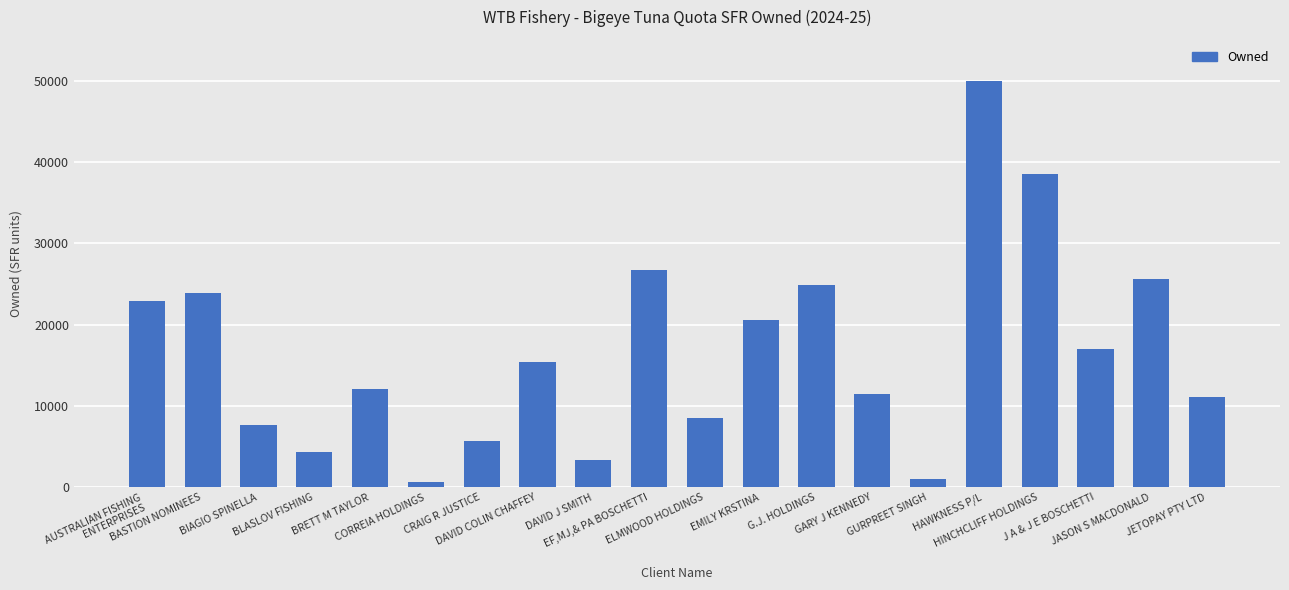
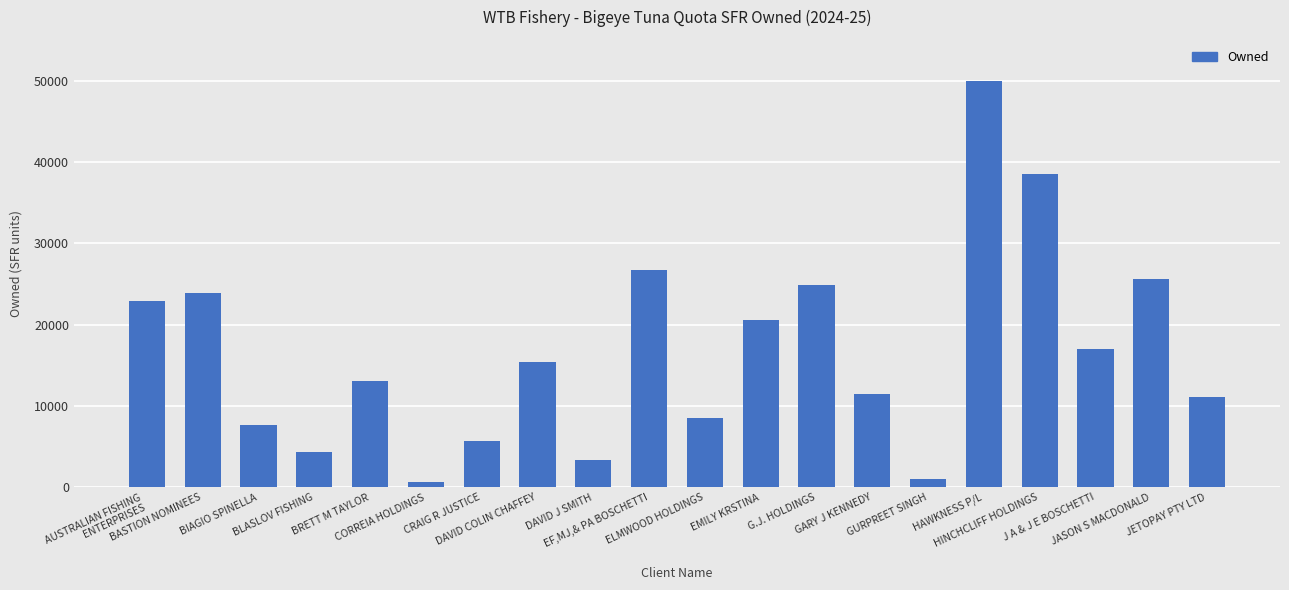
BRETT M TAYLOR: 12000 -> 13000
